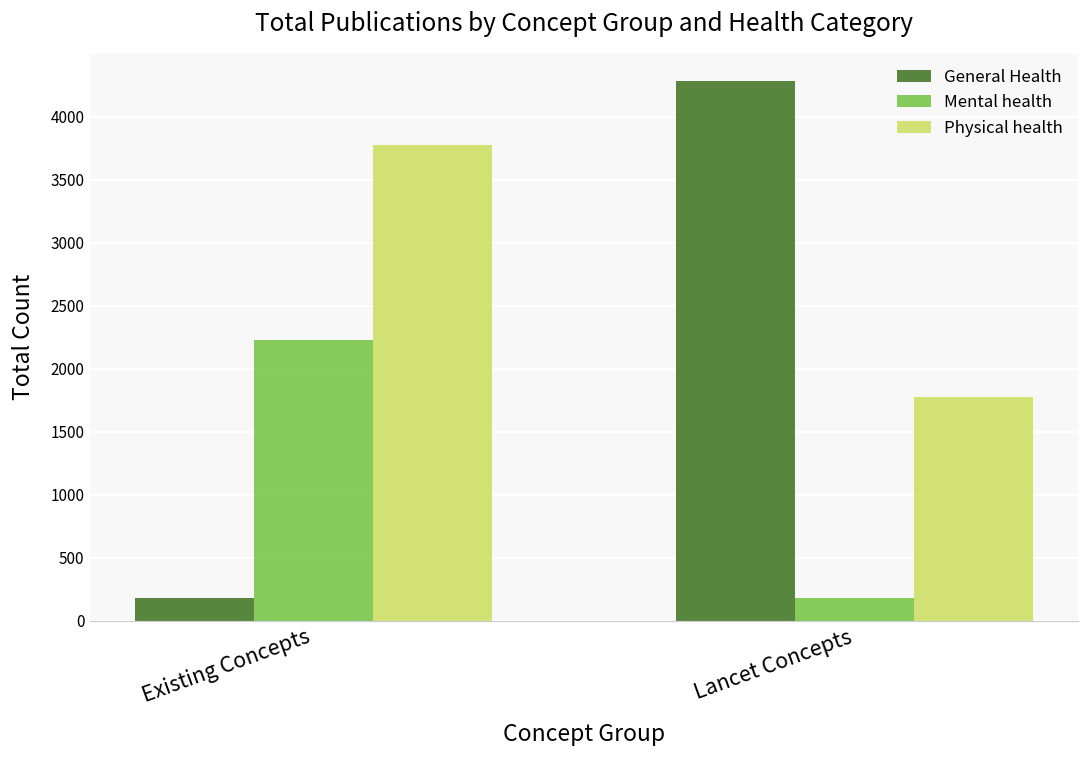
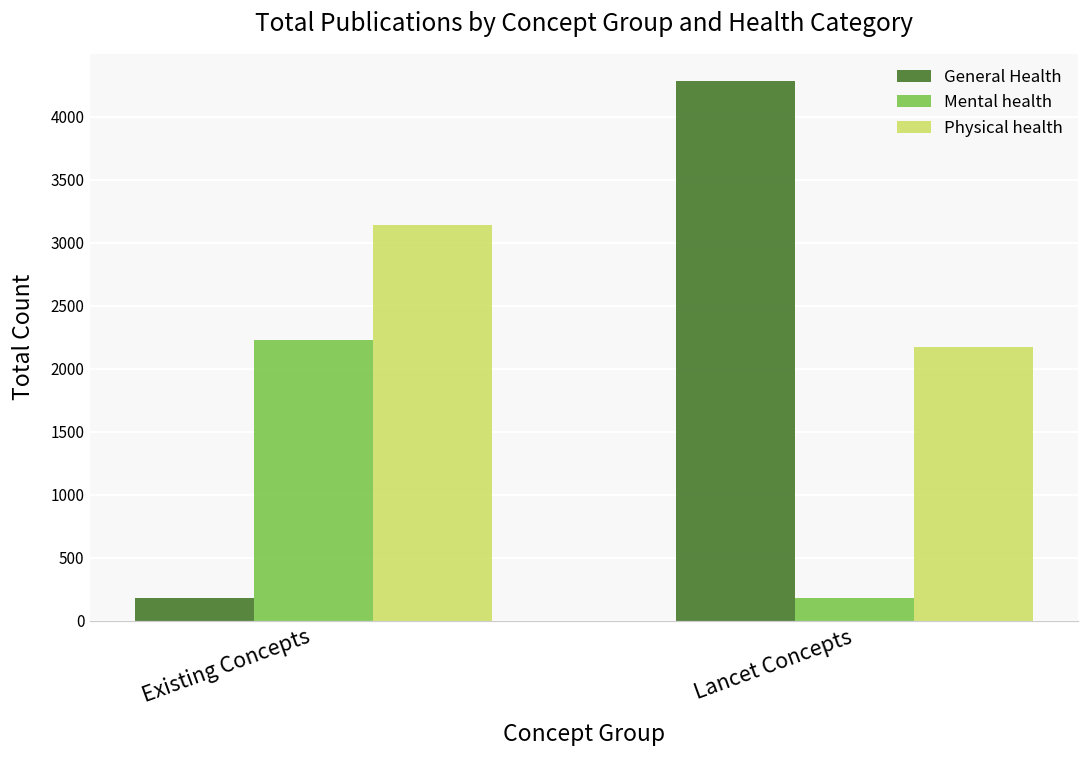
Physical health, Existing Concepts: 3780 -> 3140
Physical health, Lancet Concepts: 1780 -> 2170
